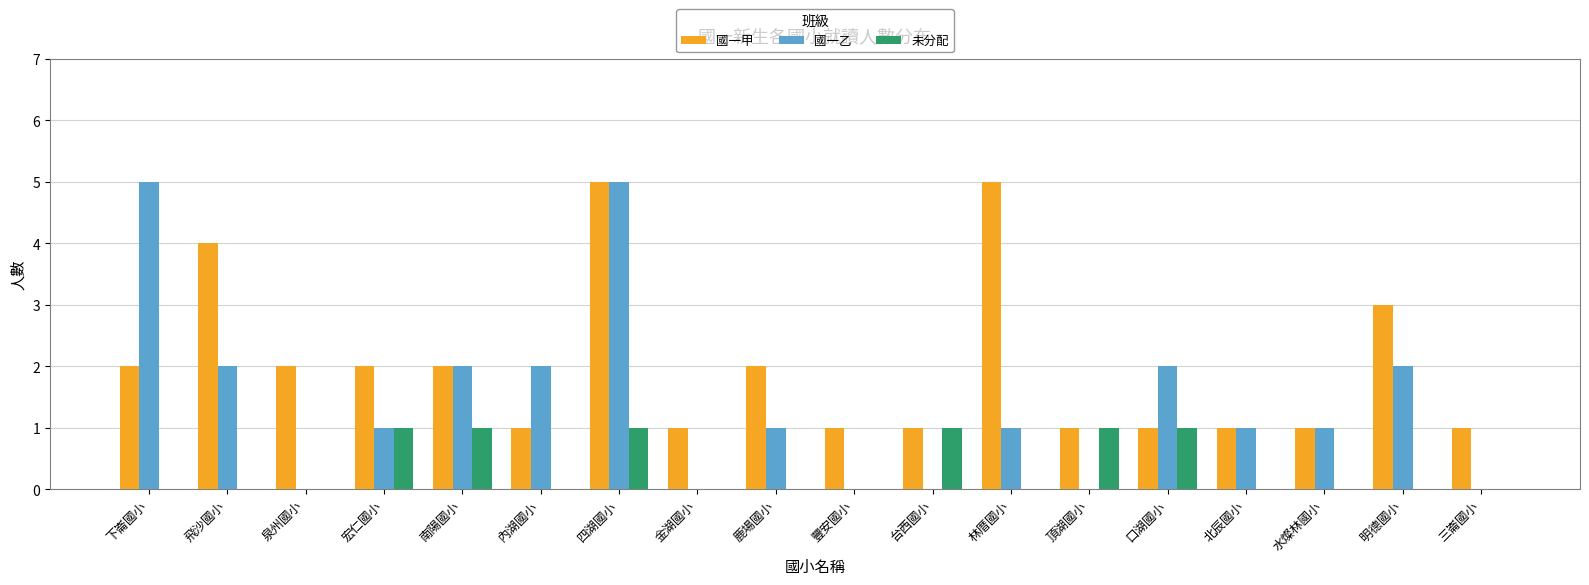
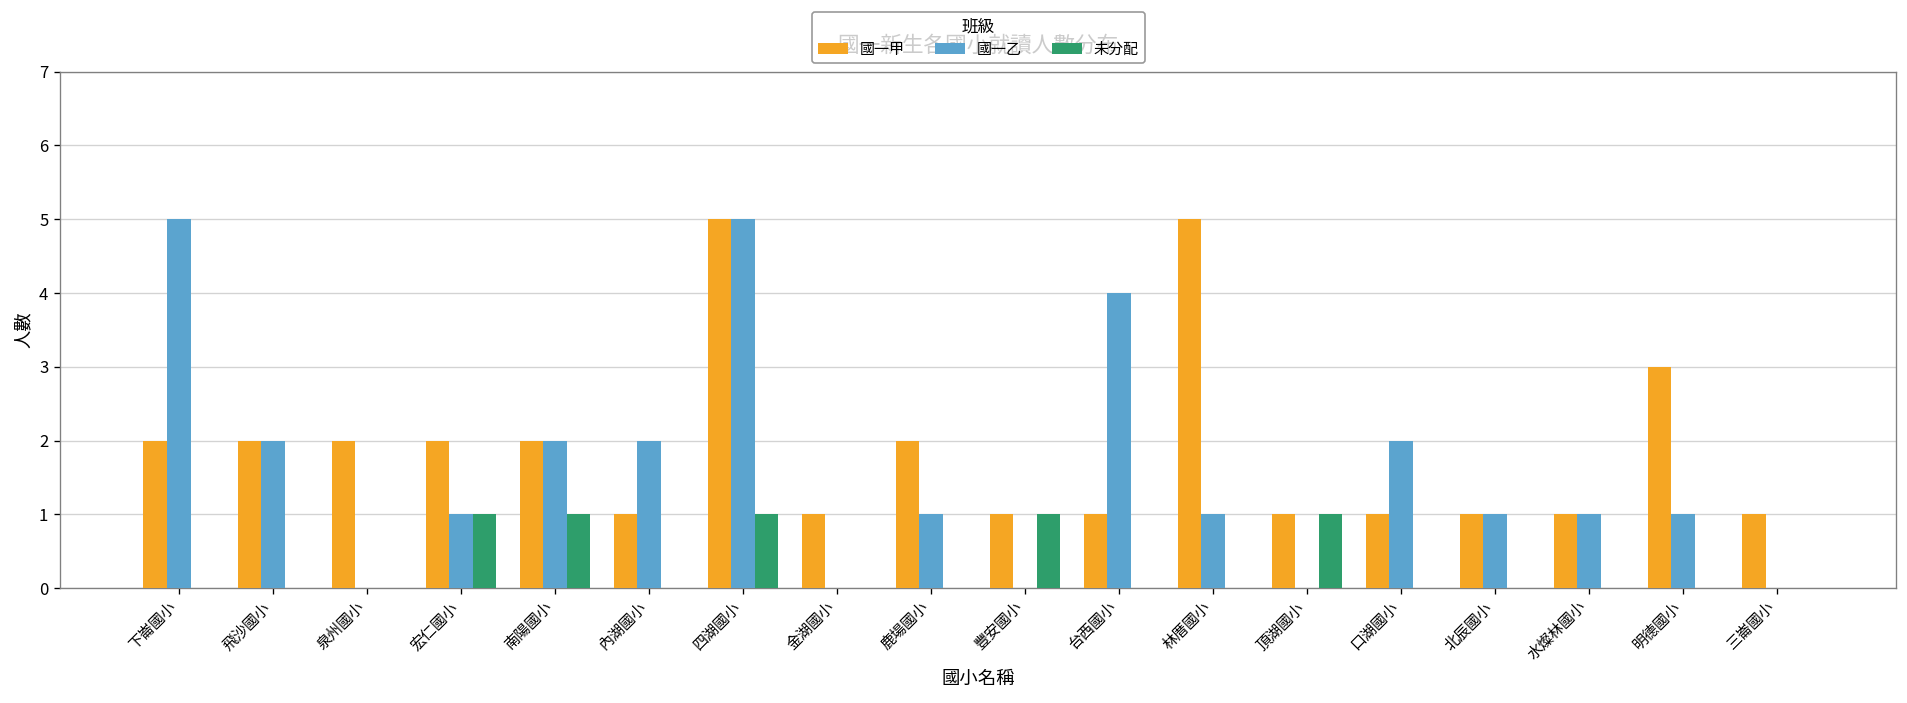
國一甲, 飛沙國小: 4 -> 2
未分配, 豐安國小: 0 -> 1
國一乙, 台西國小: 0 -> 4
未分配, 台西國小: 1 -> 0
未分配, 口湖國小: 1 -> 0
國一乙, 明德國小: 2 -> 1
